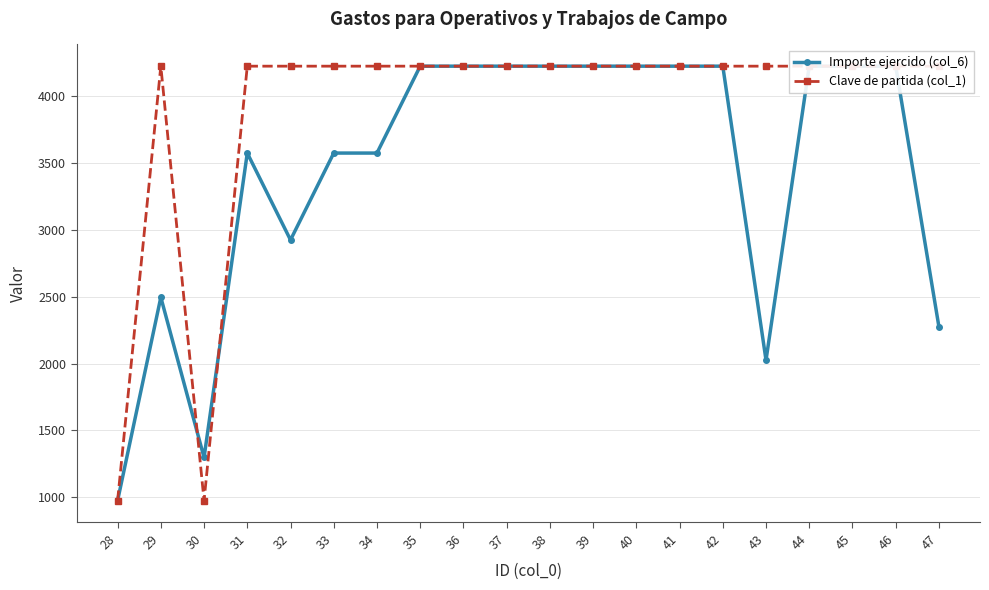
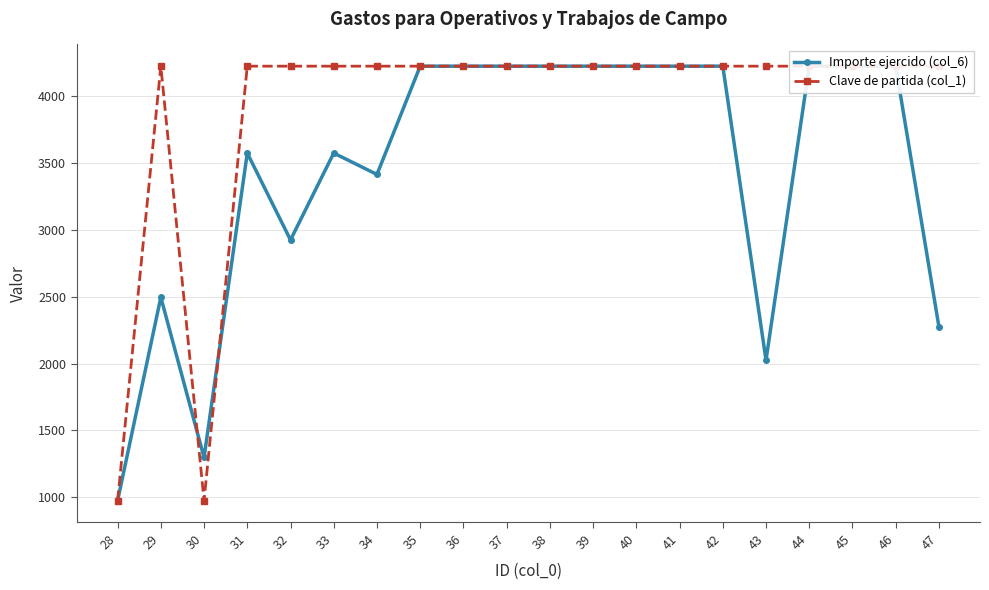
Importe ejercido (col_6), 34: 3580 -> 3420
